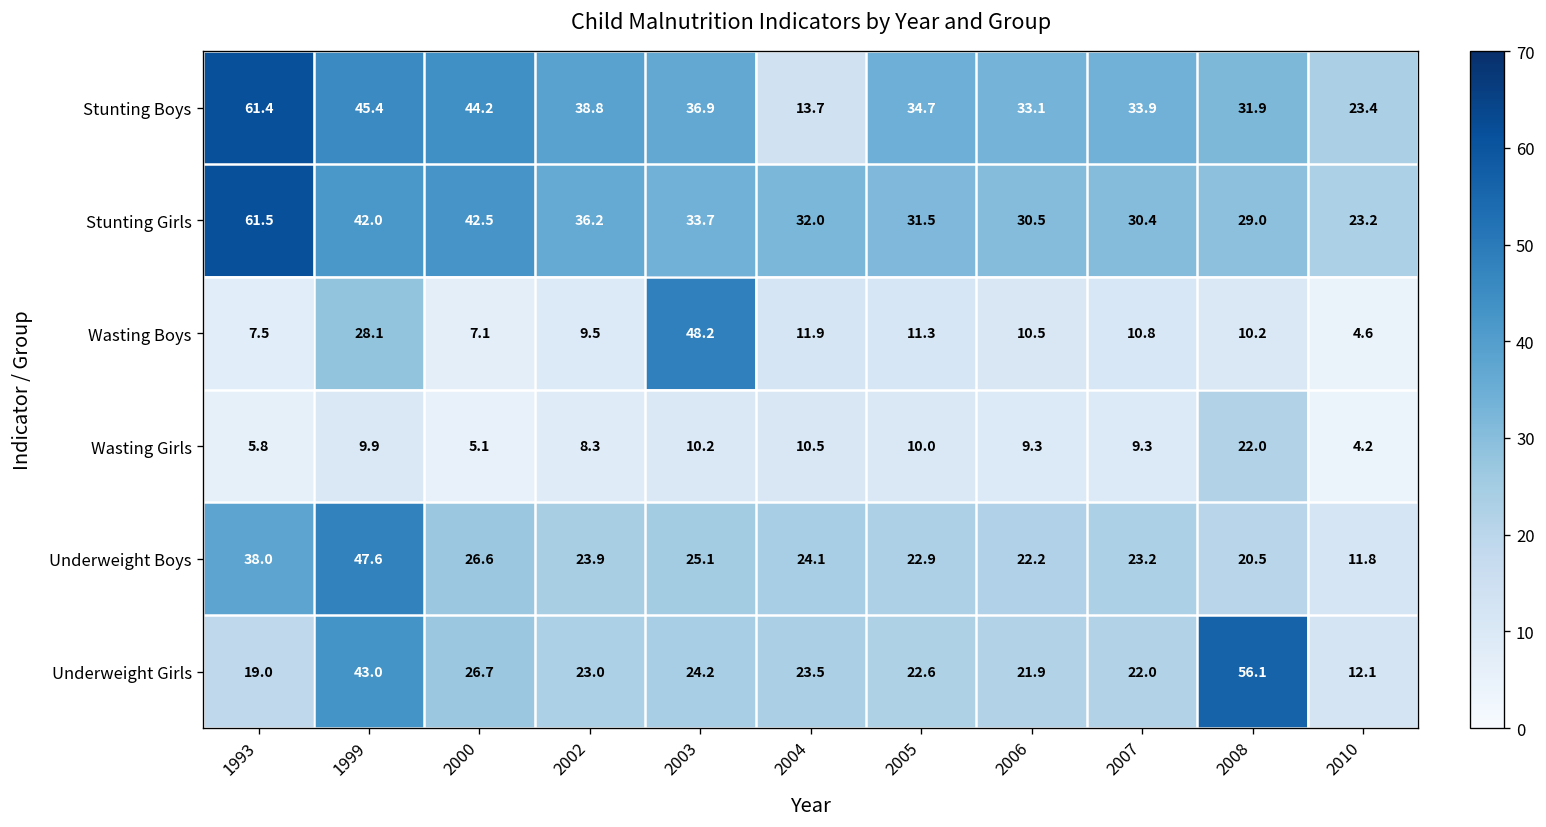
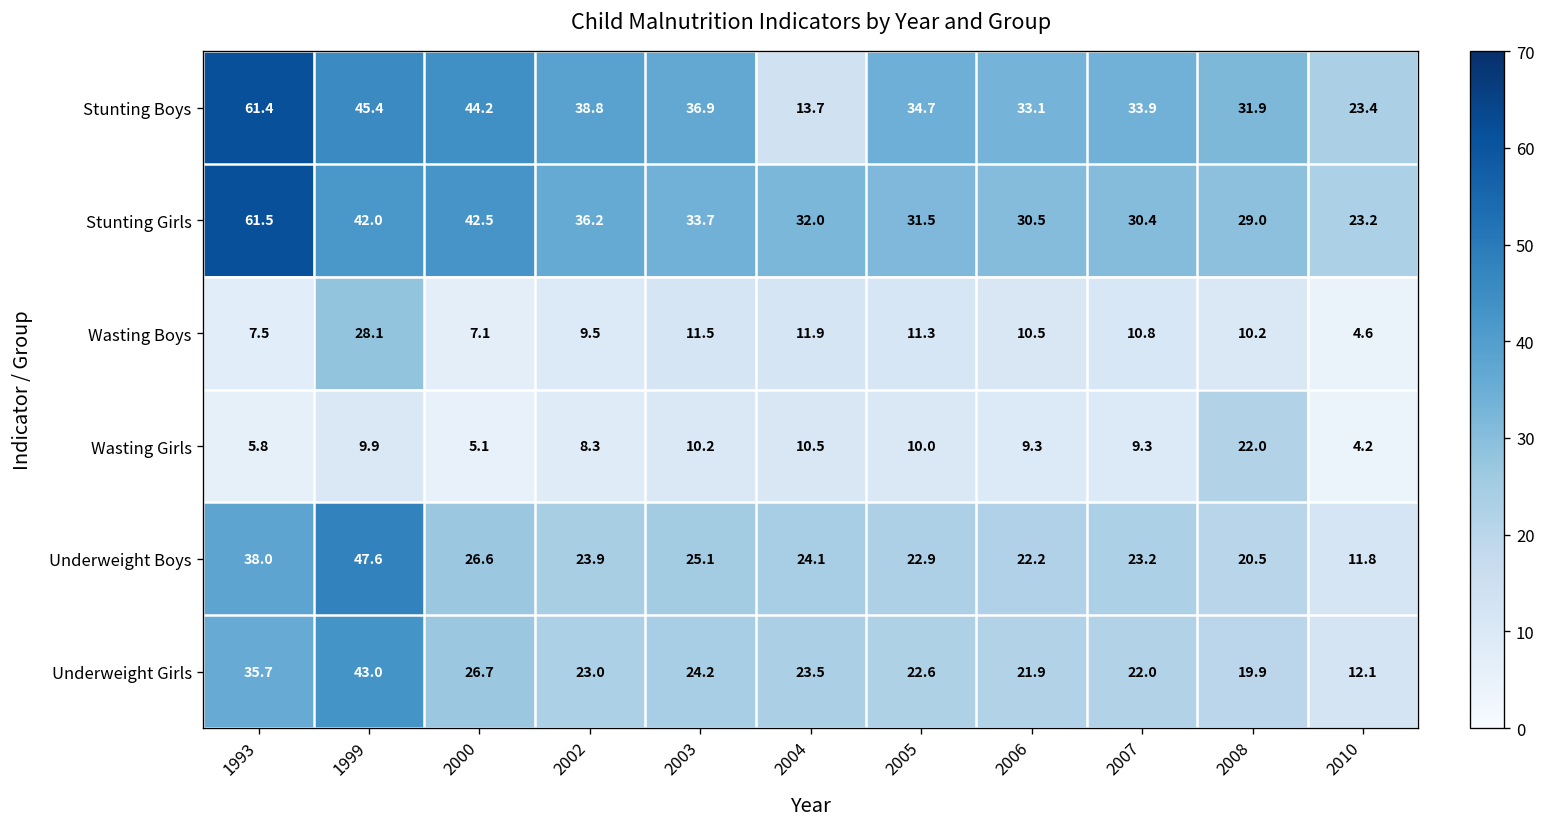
Wasting Boys, 2003: 48.2 -> 11.5
Underweight Girls, 1993: 19.0 -> 35.7
Underweight Girls, 2008: 56.1 -> 19.9
